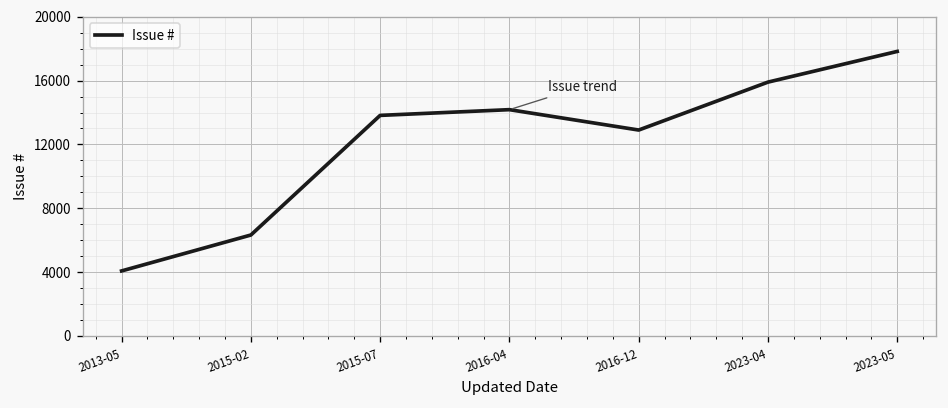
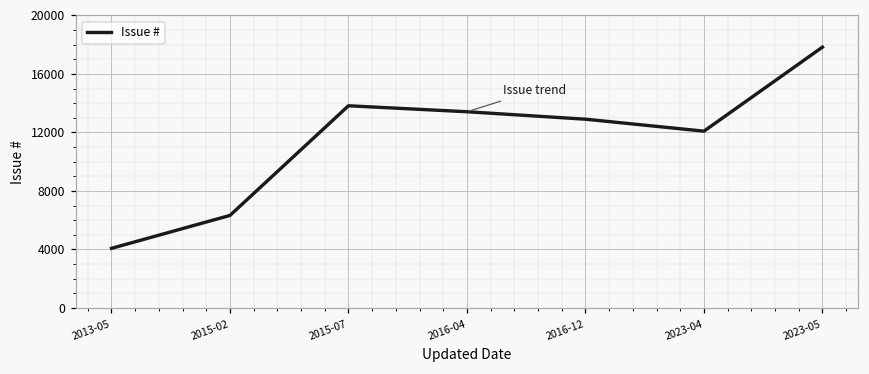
2016-04: 14200 -> 13400
2023-04: 15900 -> 12100
